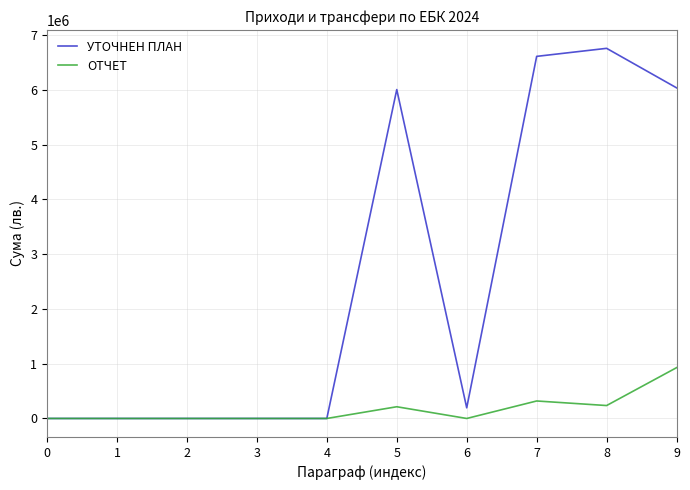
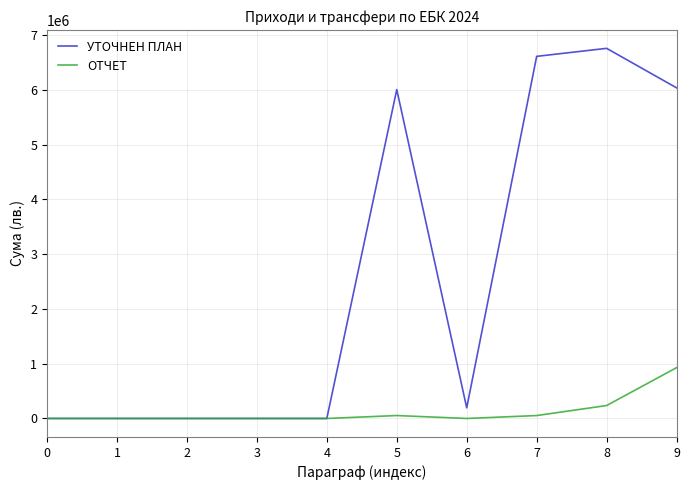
ОТЧЕТ, 5: 200000 -> 100000
ОТЧЕТ, 7: 300000 -> 100000
